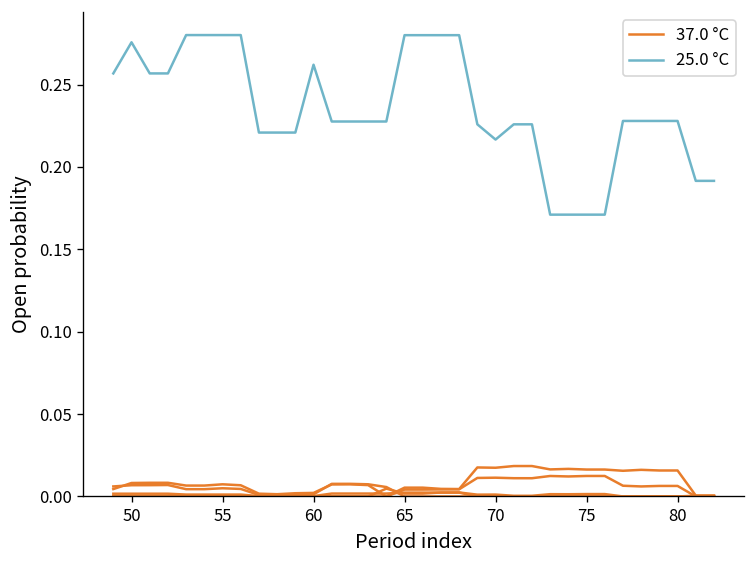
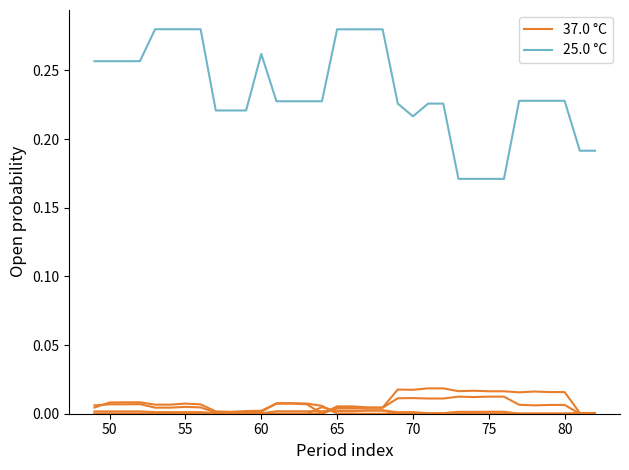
25.0 °C, 50: 0.276 -> 0.257
